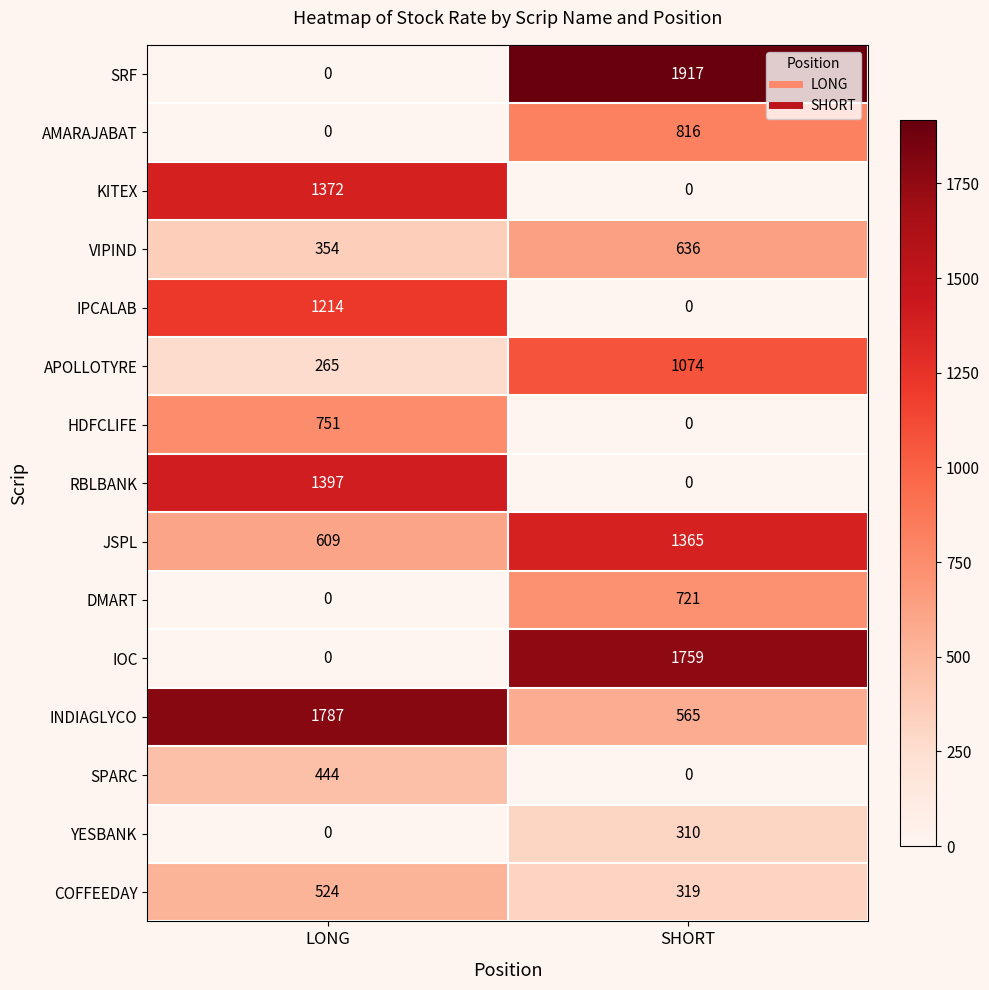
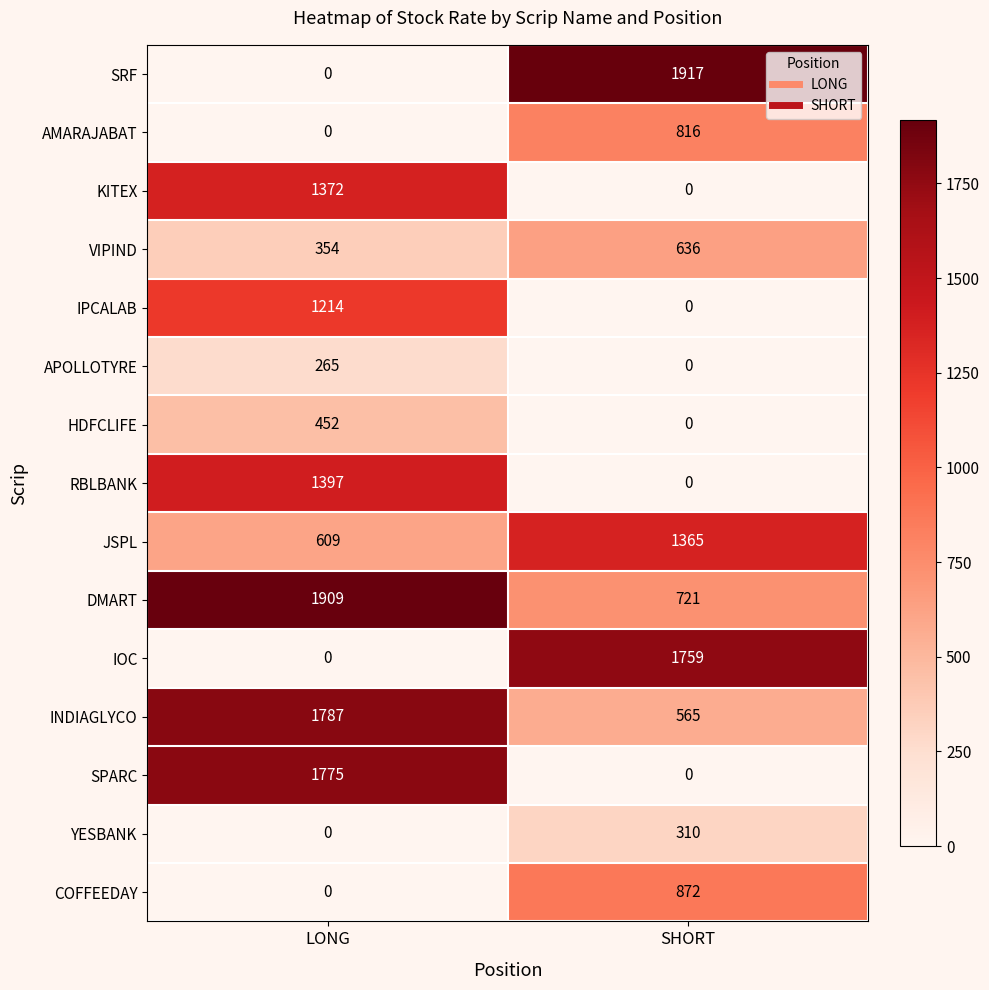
APOLLOTYRE, SHORT: 1074 -> 0
HDFCLIFE, LONG: 751 -> 452
DMART, LONG: 0 -> 1909
SPARC, LONG: 444 -> 1775
COFFEEDAY, LONG: 524 -> 0
COFFEEDAY, SHORT: 319 -> 872
